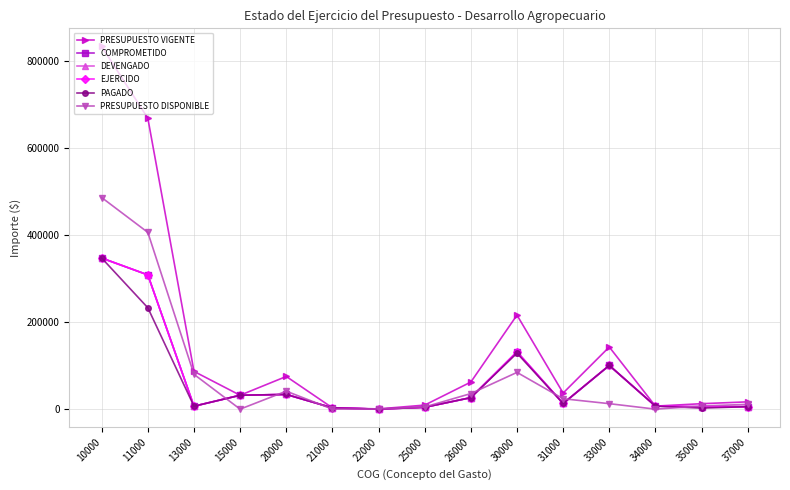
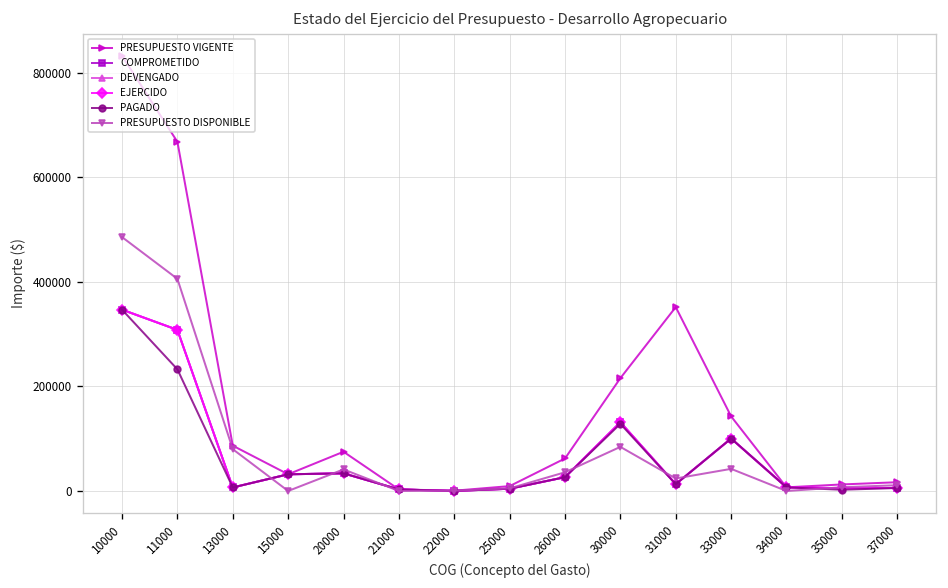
PRESUPUESTO VIGENTE, 31000: 40000 -> 350000
PRESUPUESTO DISPONIBLE, 33000: 10000 -> 40000
